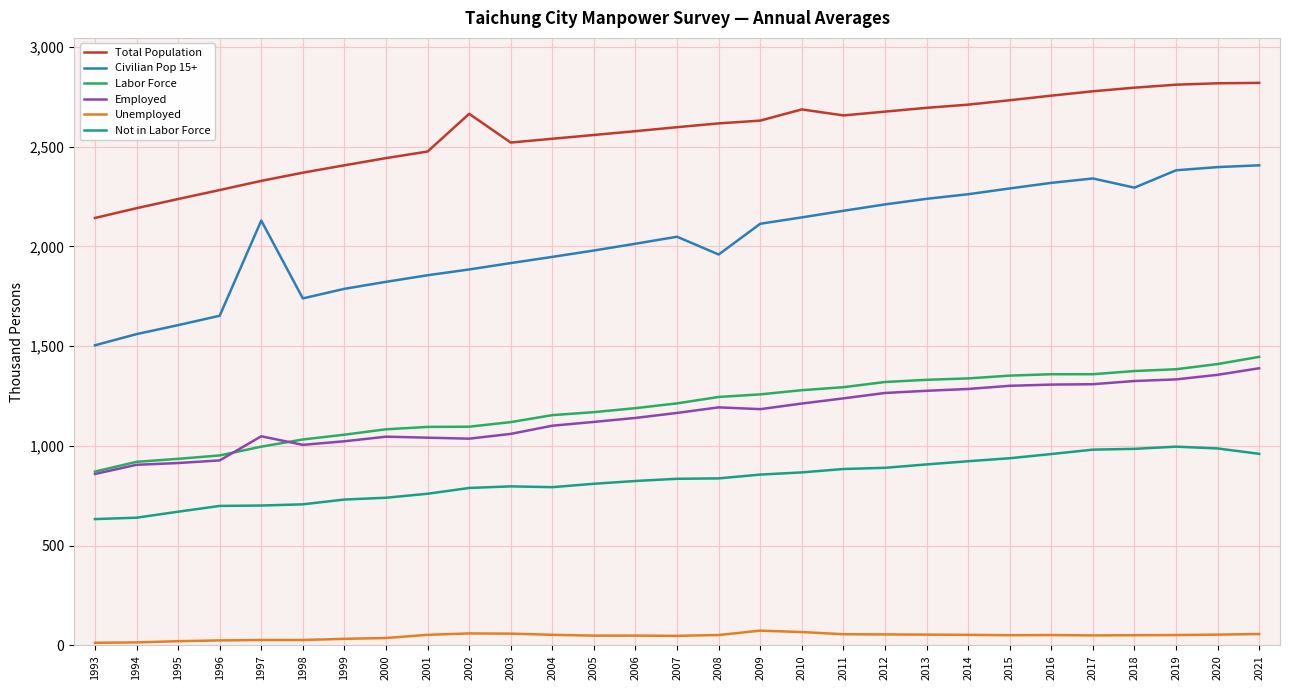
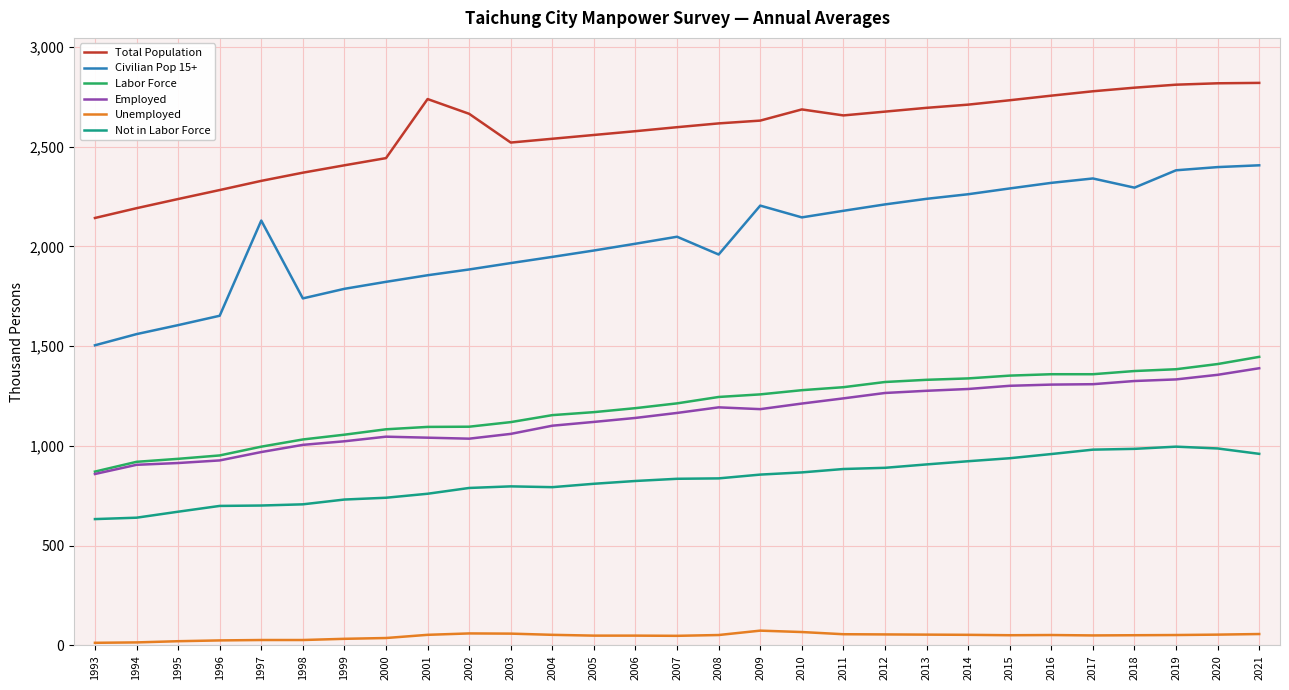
Employed, 1997: 1,050 -> 970
Total Population, 2001: 2,480 -> 2,740
Civilian Pop 15+, 2009: 2,110 -> 2,200
